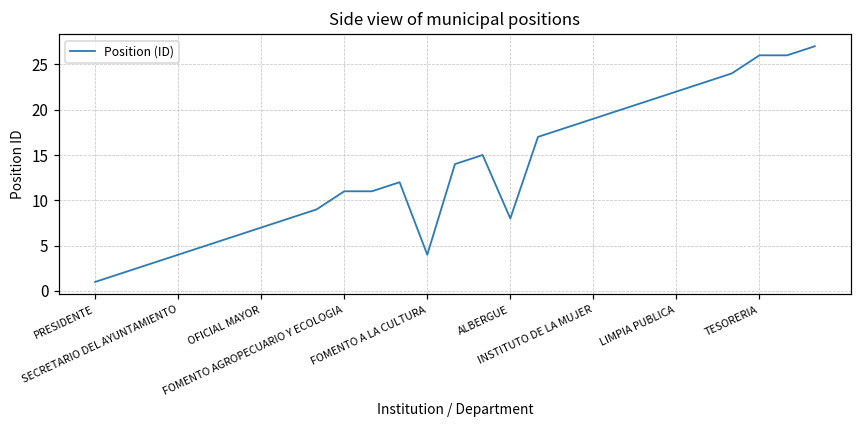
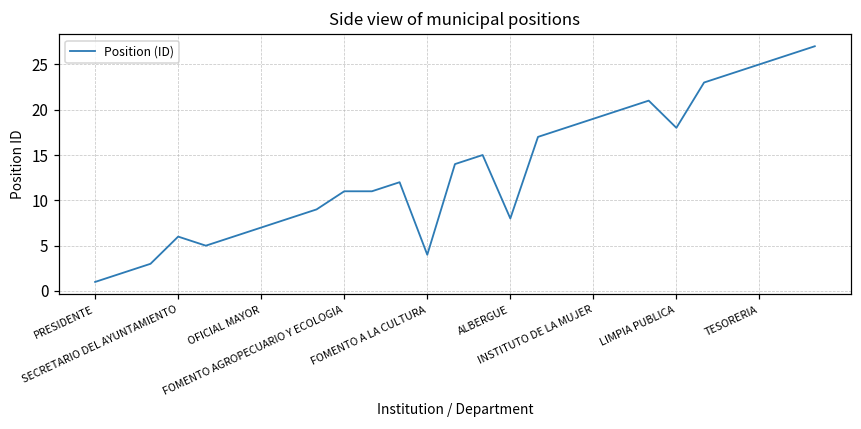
SECRETARIO DEL AYUNTAMIENTO: 4 -> 6
LIMPIA PUBLICA: 22 -> 18
TESORERIA: 26 -> 25
